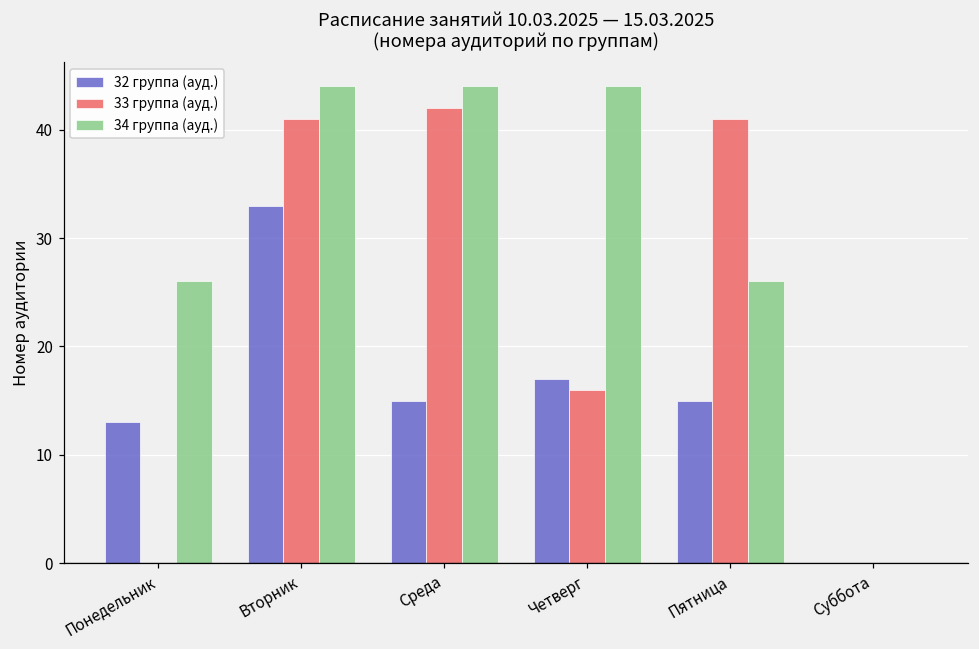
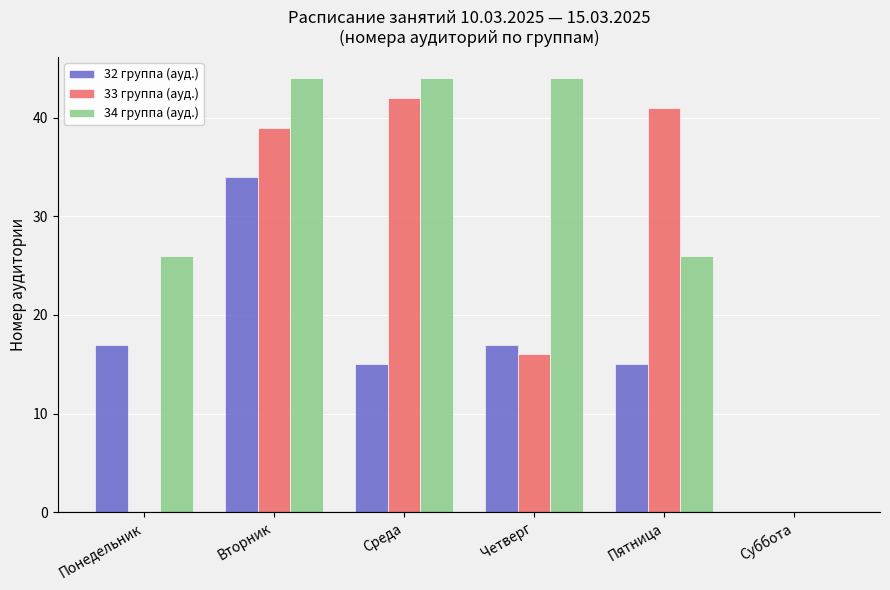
32 группа (ауд.), Понедельник: 13 -> 17
32 группа (ауд.), Вторник: 33 -> 34
33 группа (ауд.), Вторник: 41 -> 39
